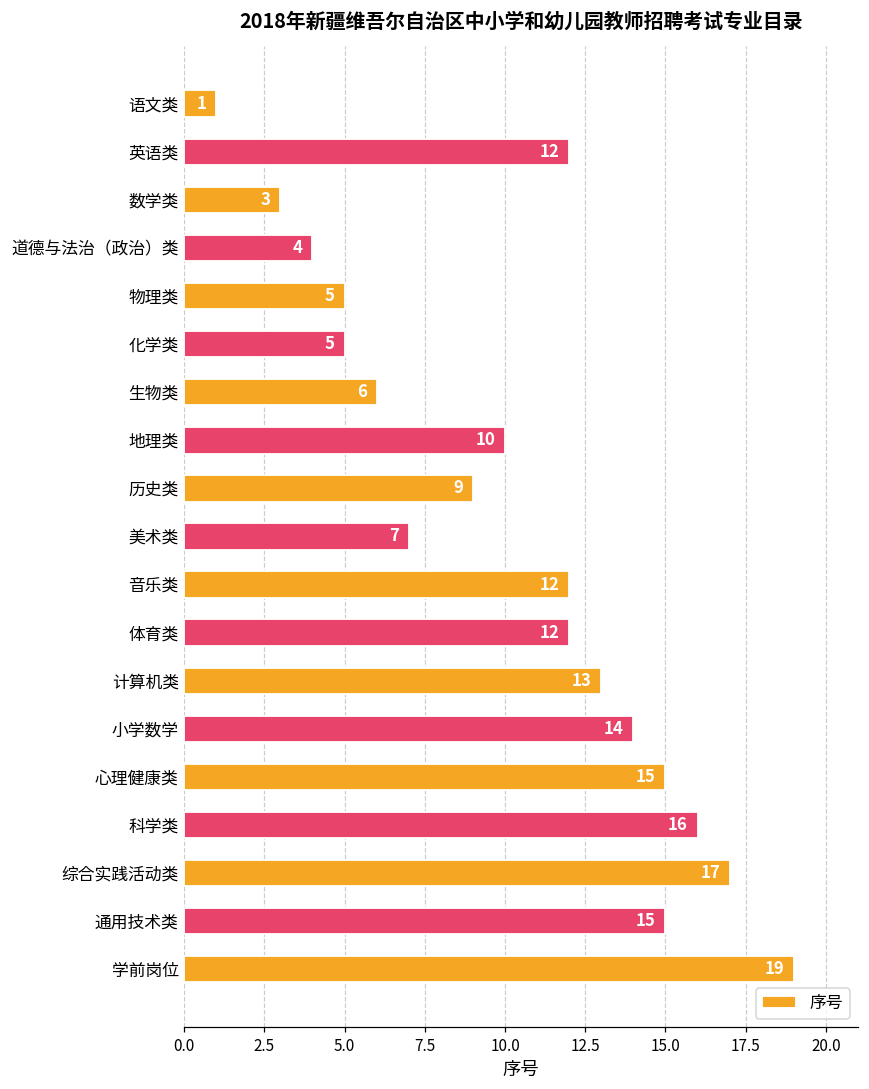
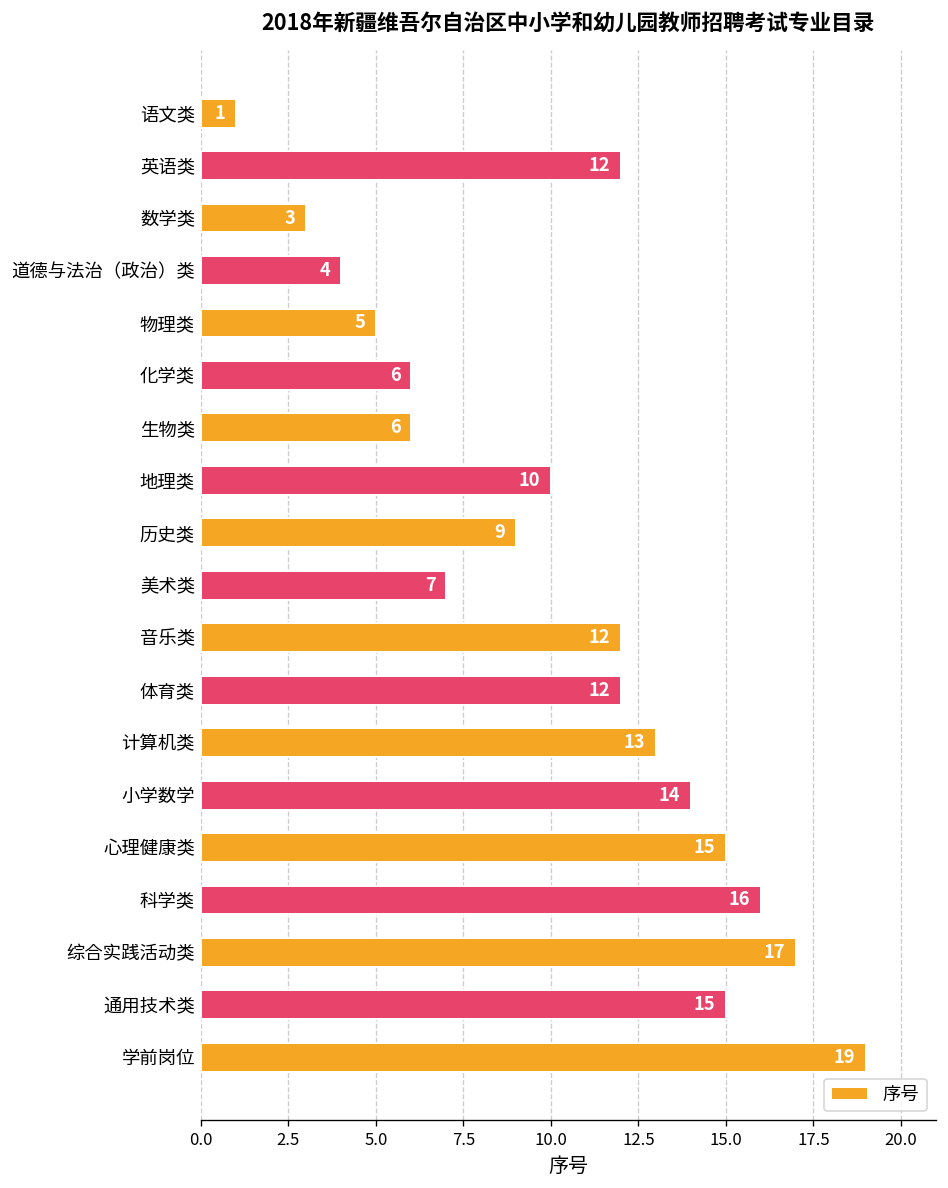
化学类: 5 -> 6
